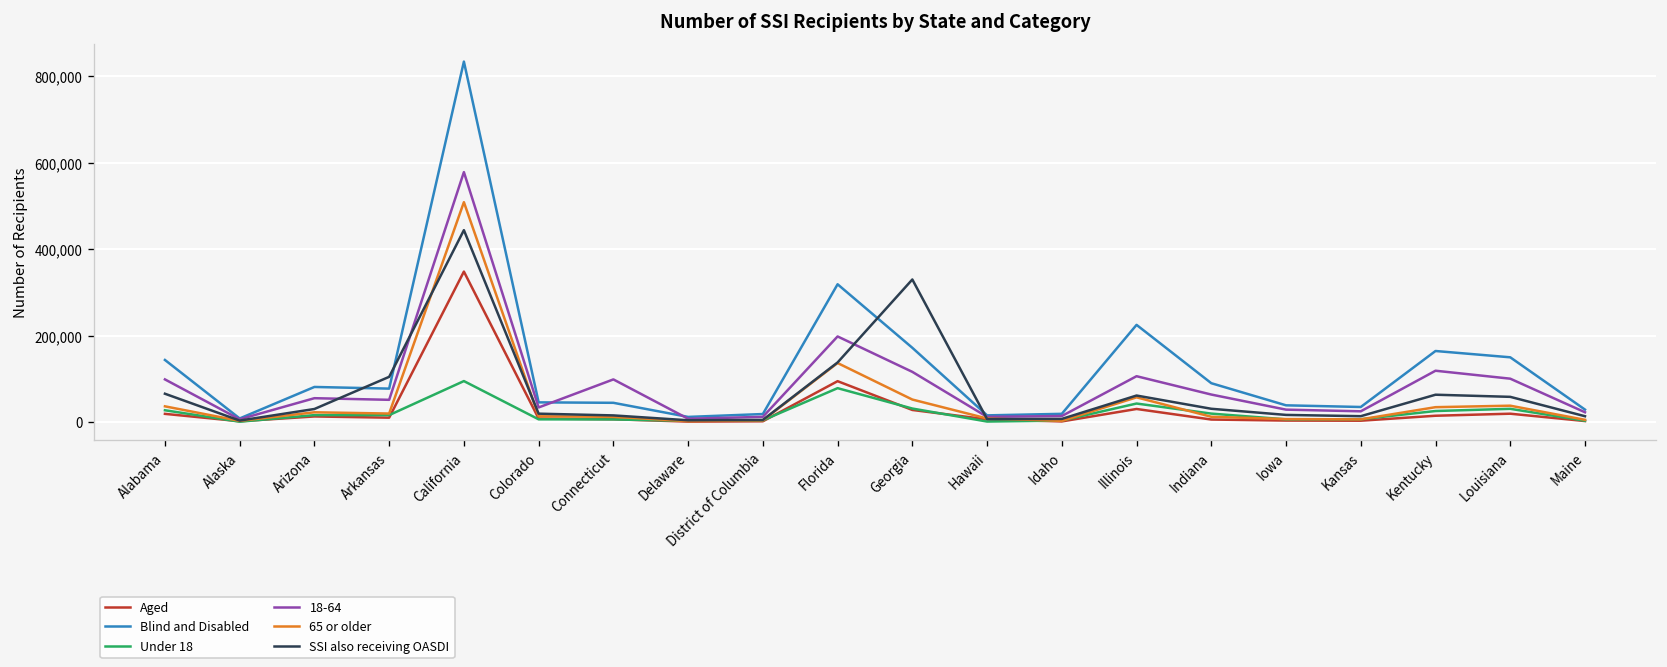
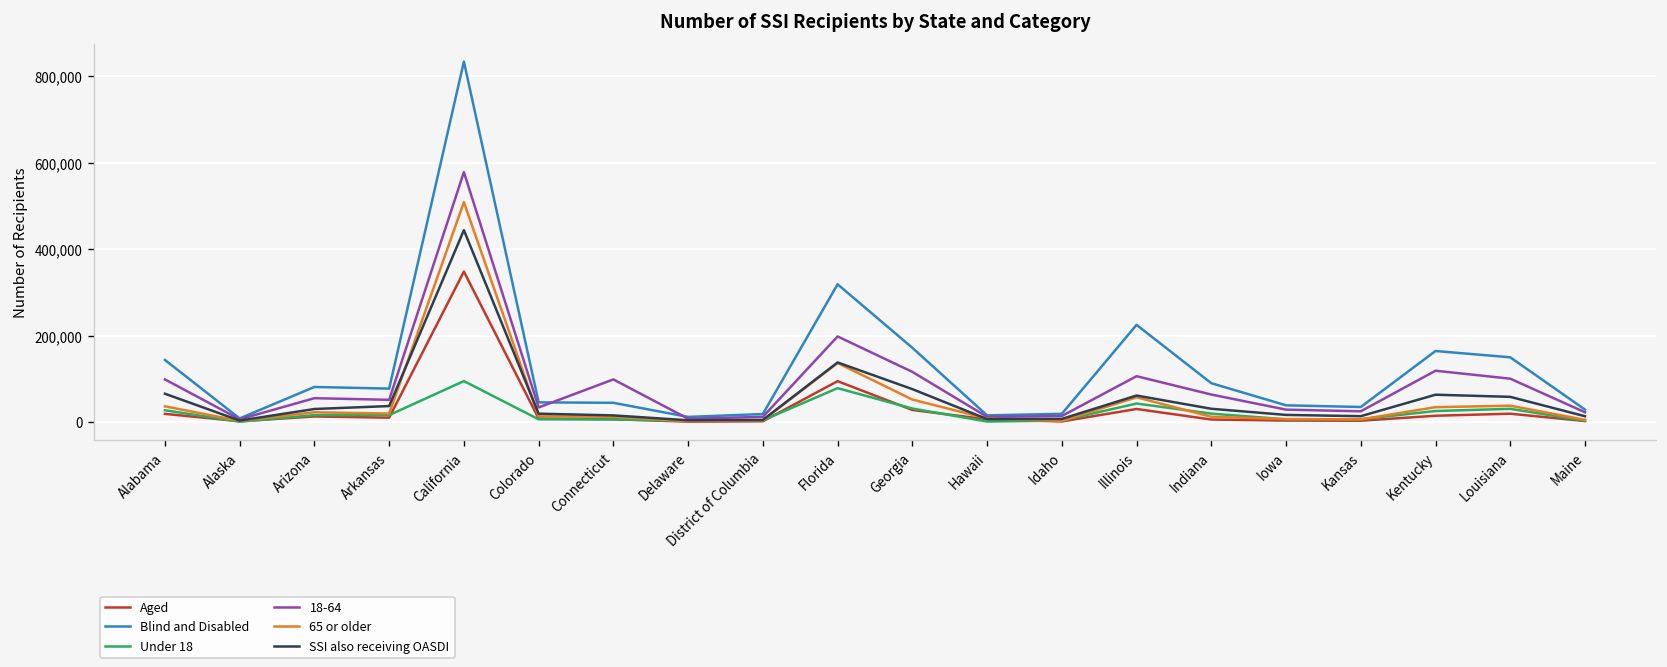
SSI also receiving OASDI, Arkansas: 100,000 -> 40,000
SSI also receiving OASDI, Georgia: 330,000 -> 80,000
